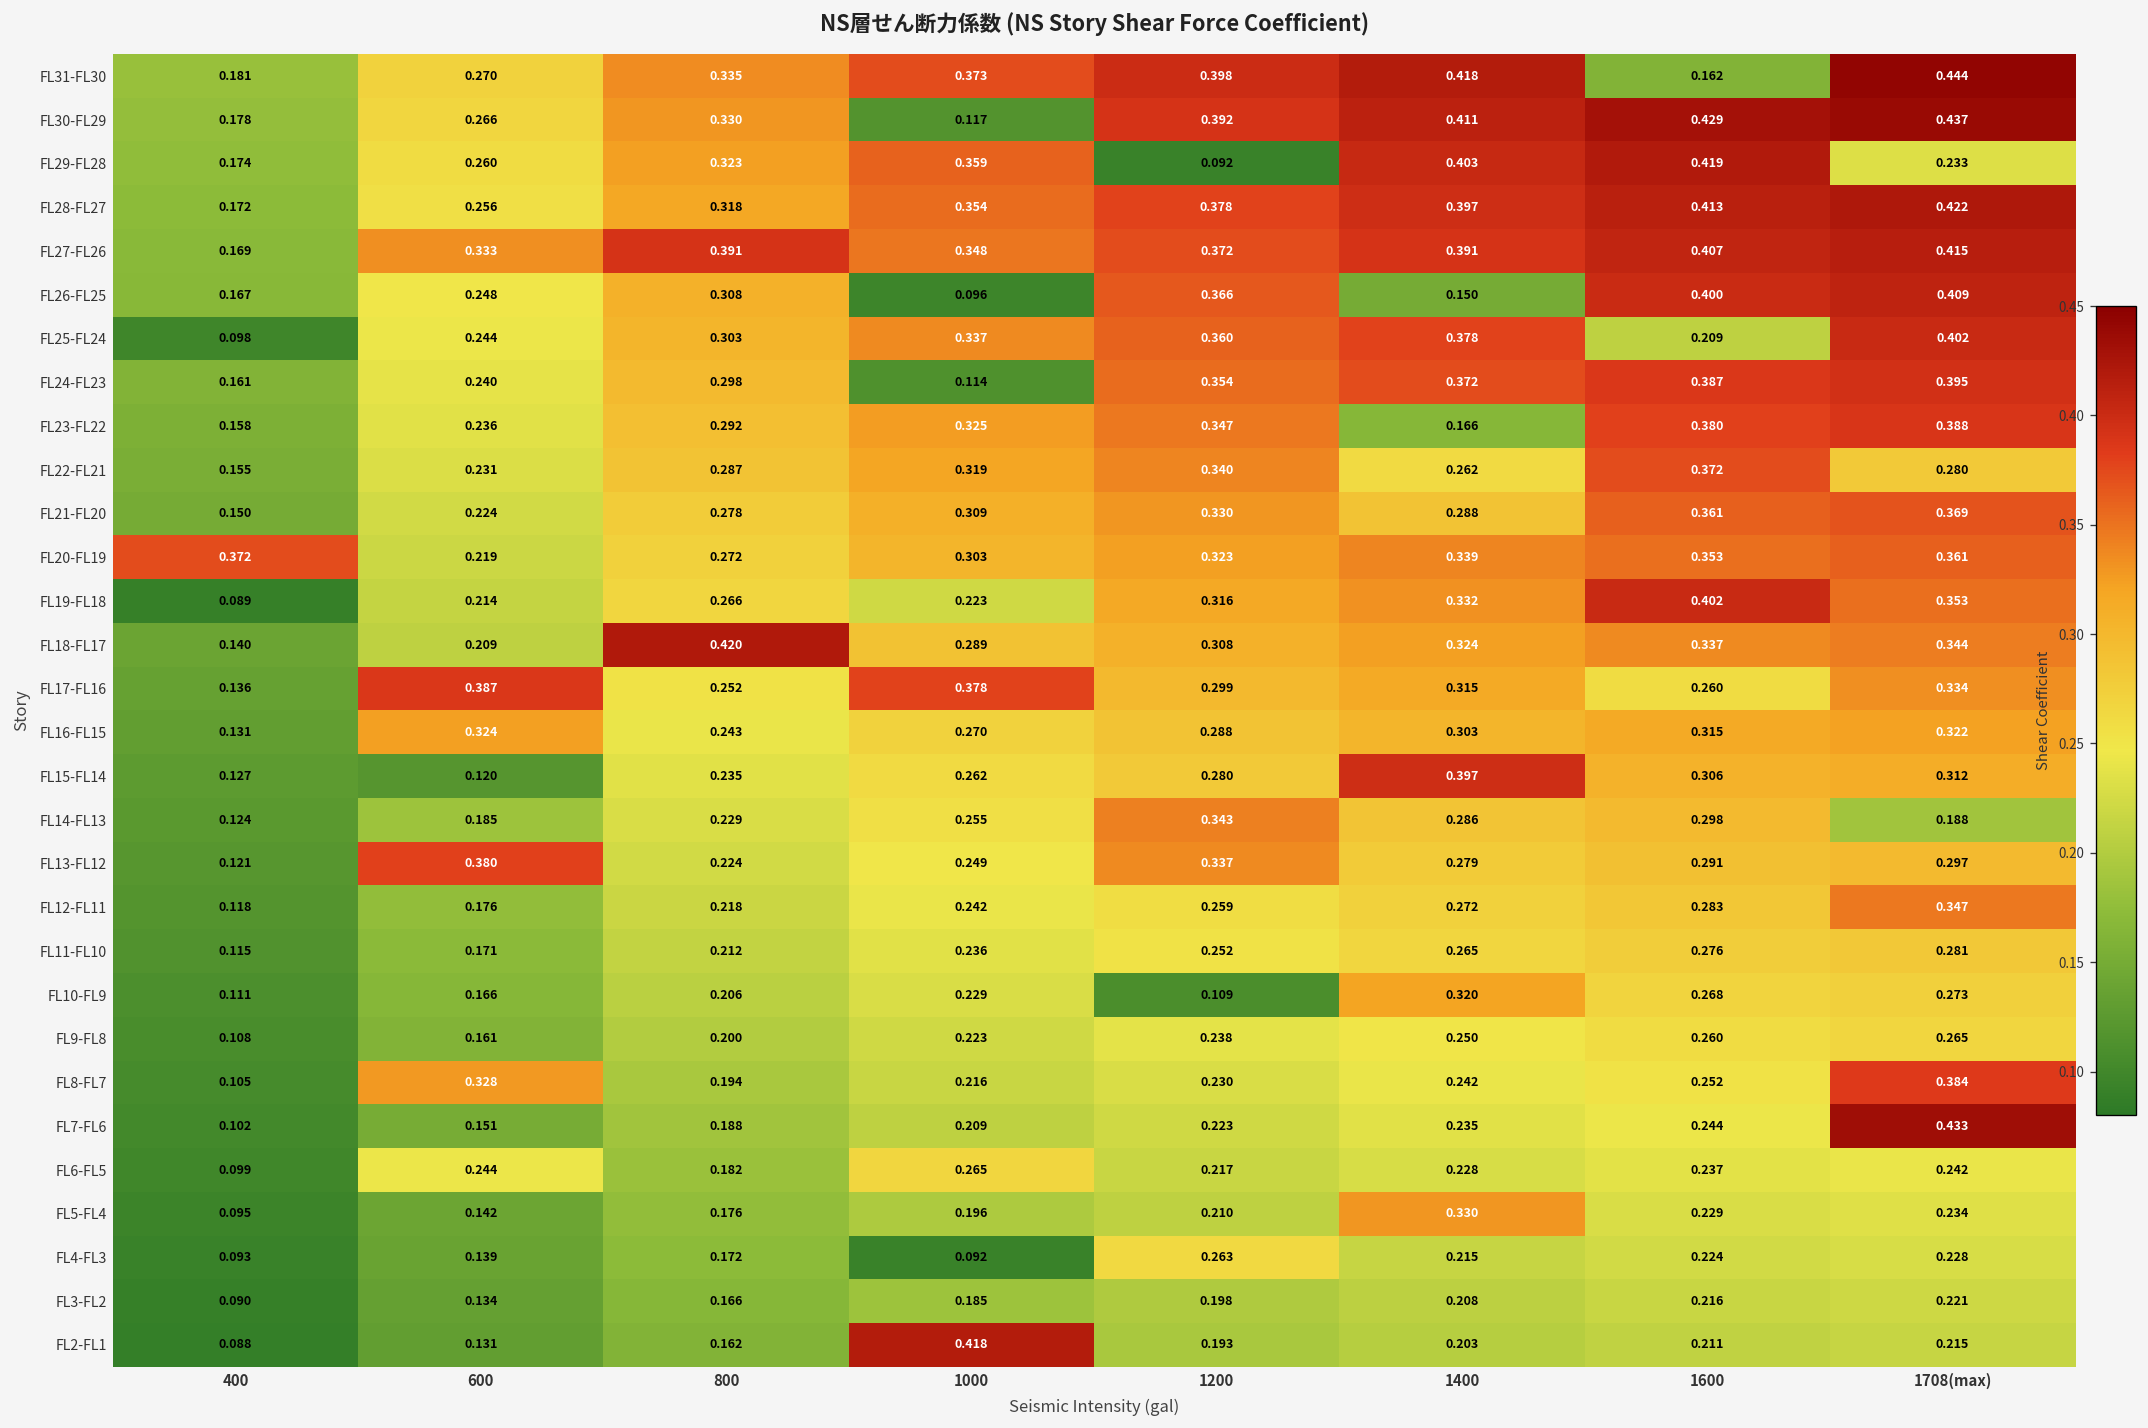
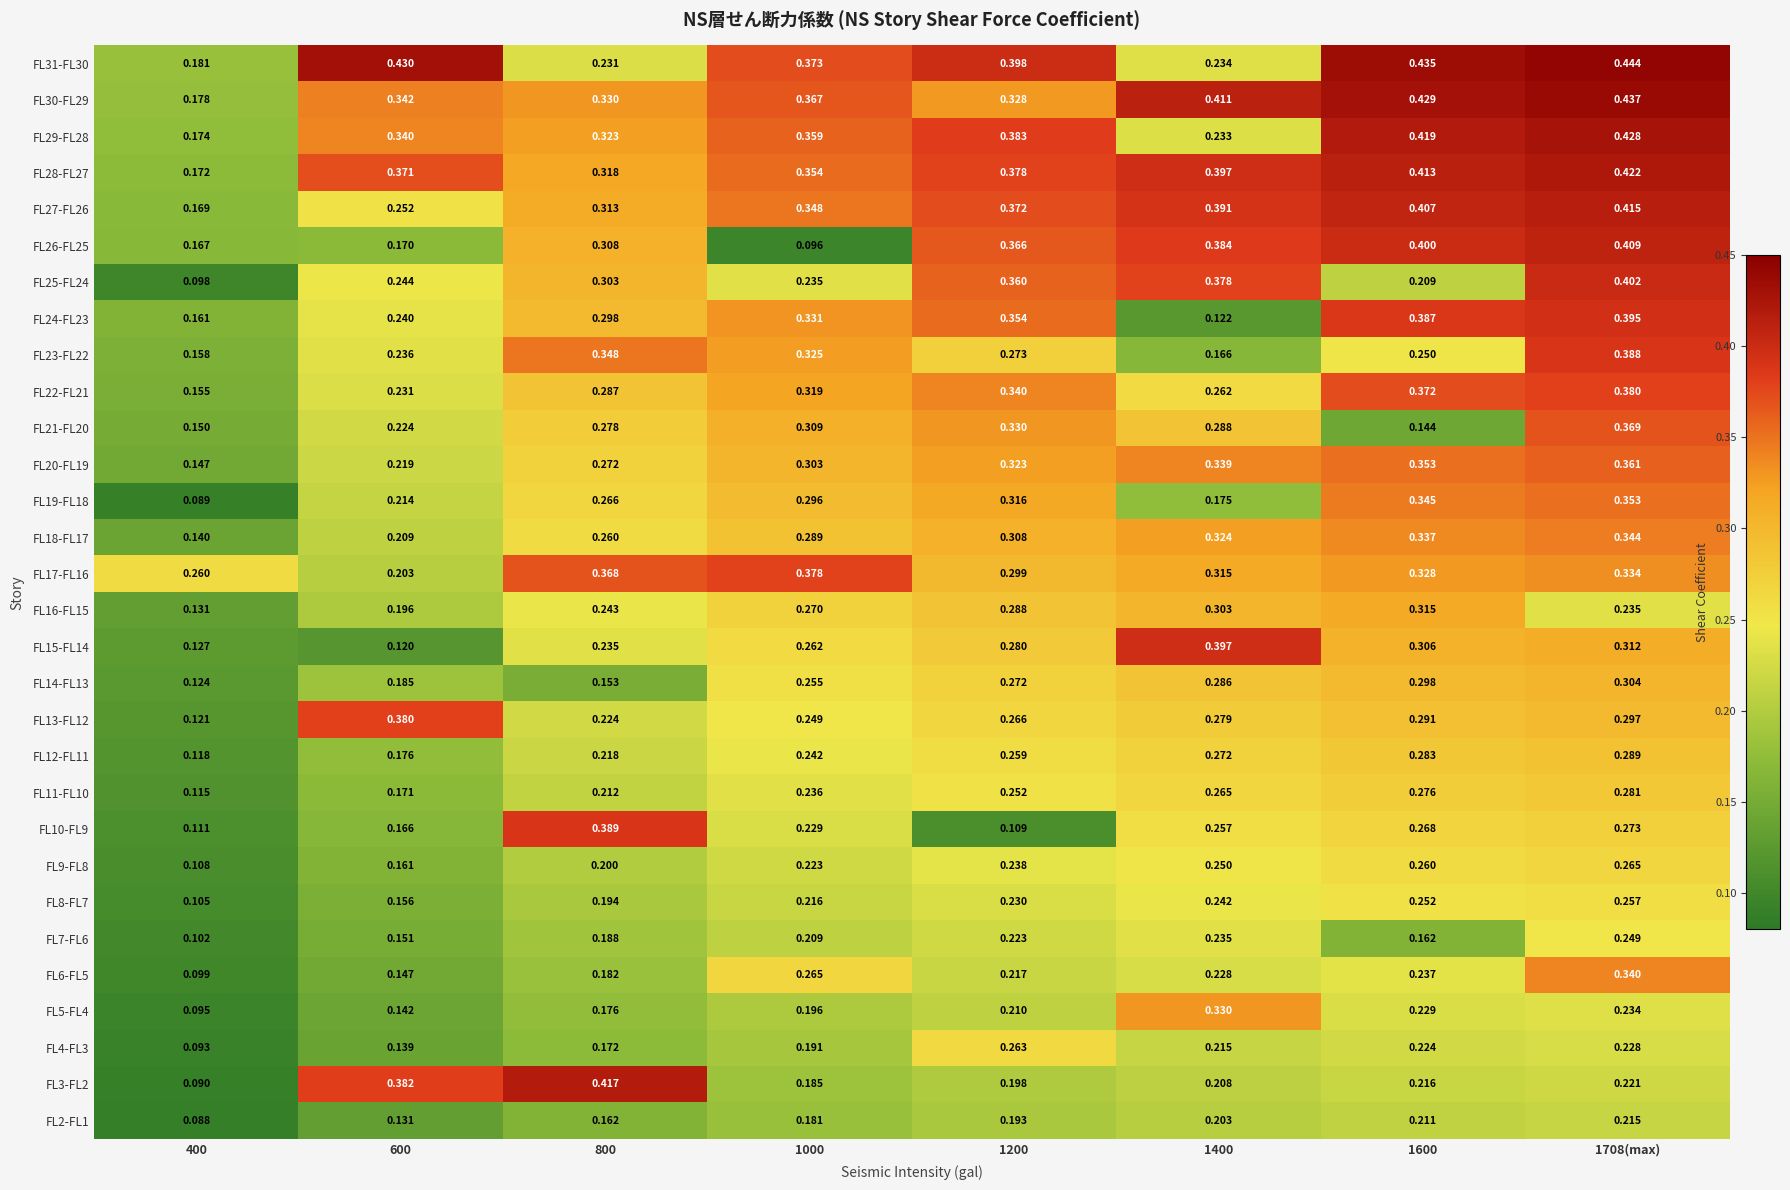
FL31-FL30, 600: 0.270 -> 0.430
FL31-FL30, 800: 0.335 -> 0.231
FL31-FL30, 1400: 0.418 -> 0.234
FL31-FL30, 1600: 0.162 -> 0.435
FL30-FL29, 600: 0.266 -> 0.342
FL30-FL29, 1000: 0.117 -> 0.367
FL30-FL29, 1200: 0.392 -> 0.328
FL29-FL28, 600: 0.260 -> 0.340
FL29-FL28, 1200: 0.092 -> 0.383
FL29-FL28, 1400: 0.403 -> 0.233
FL29-FL28, 1708(max): 0.233 -> 0.428
FL28-FL27, 600: 0.256 -> 0.371
FL27-FL26, 600: 0.333 -> 0.252
FL27-FL26, 800: 0.391 -> 0.313
FL26-FL25, 600: 0.248 -> 0.170
FL26-FL25, 1400: 0.150 -> 0.384
FL25-FL24, 1000: 0.337 -> 0.235
FL24-FL23, 1000: 0.114 -> 0.331
FL24-FL23, 1400: 0.372 -> 0.122
FL23-FL22, 800: 0.292 -> 0.348
FL23-FL22, 1200: 0.347 -> 0.273
FL23-FL22, 1600: 0.380 -> 0.250
FL22-FL21, 1708(max): 0.280 -> 0.380
FL21-FL20, 1600: 0.361 -> 0.144
FL20-FL19, 400: 0.372 -> 0.147
FL19-FL18, 1000: 0.223 -> 0.296
FL19-FL18, 1400: 0.332 -> 0.175
FL19-FL18, 1600: 0.402 -> 0.345
FL18-FL17, 800: 0.420 -> 0.260
FL17-FL16, 400: 0.136 -> 0.260
FL17-FL16, 600: 0.387 -> 0.203
FL17-FL16, 800: 0.252 -> 0.368
FL17-FL16, 1600: 0.260 -> 0.328
FL16-FL15, 600: 0.324 -> 0.196
FL16-FL15, 1708(max): 0.322 -> 0.235
FL14-FL13, 800: 0.229 -> 0.153
FL14-FL13, 1200: 0.343 -> 0.272
FL14-FL13, 1708(max): 0.188 -> 0.304
FL13-FL12, 1200: 0.337 -> 0.266
FL12-FL11, 1708(max): 0.347 -> 0.289
FL10-FL9, 800: 0.206 -> 0.389
FL10-FL9, 1400: 0.320 -> 0.257
FL8-FL7, 600: 0.328 -> 0.156
FL8-FL7, 1708(max): 0.384 -> 0.257
FL7-FL6, 1600: 0.244 -> 0.162
FL7-FL6, 1708(max): 0.433 -> 0.249
FL6-FL5, 600: 0.244 -> 0.147
FL6-FL5, 1708(max): 0.242 -> 0.340
FL4-FL3, 1000: 0.092 -> 0.191
FL3-FL2, 600: 0.134 -> 0.382
FL3-FL2, 800: 0.166 -> 0.417
FL2-FL1, 1000: 0.418 -> 0.181
